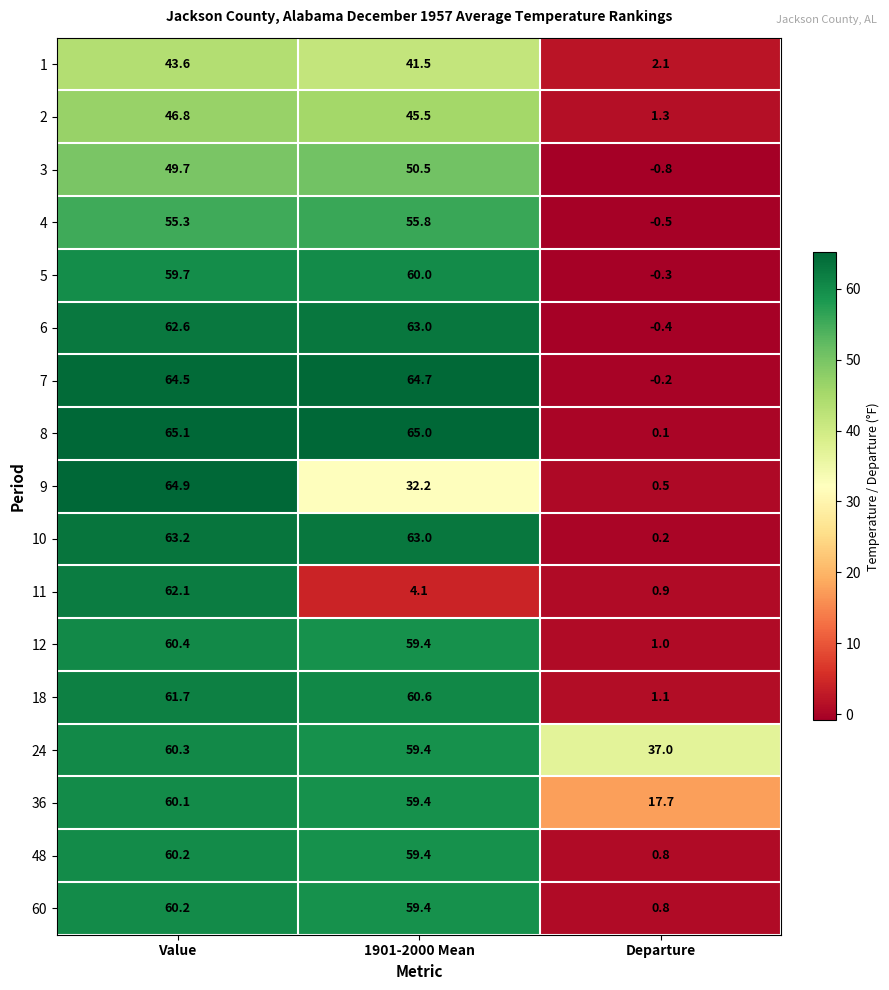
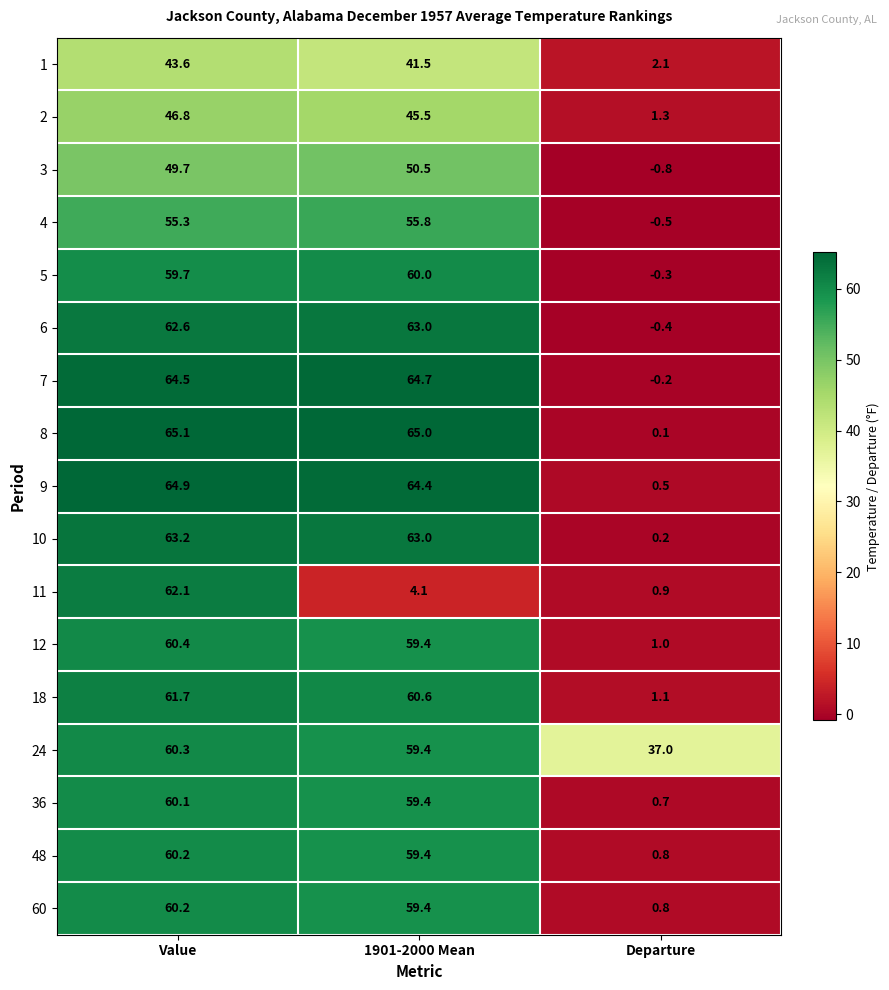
9, 1901-2000 Mean: 32.2 -> 64.4
36, Departure: 17.7 -> 0.7
